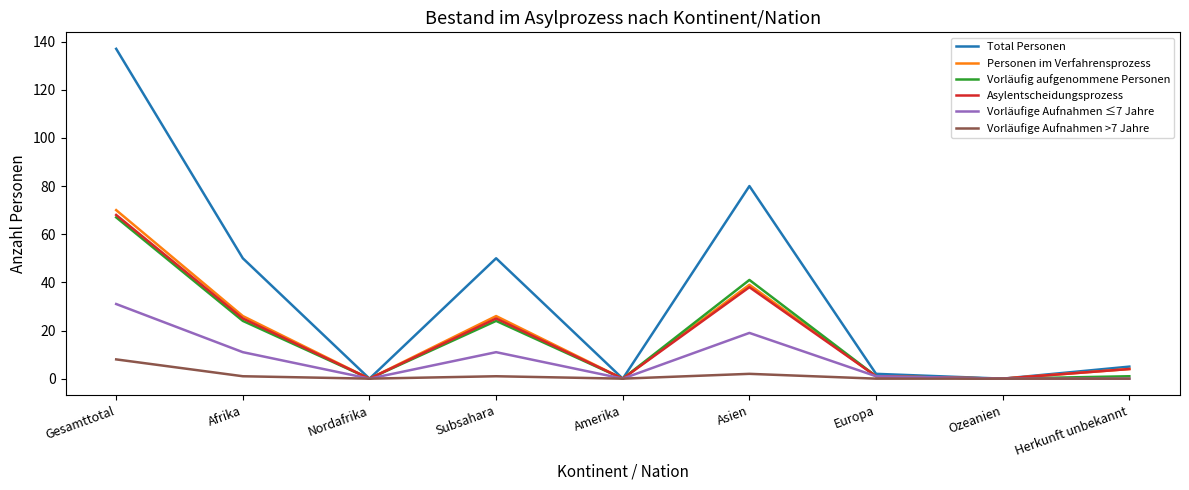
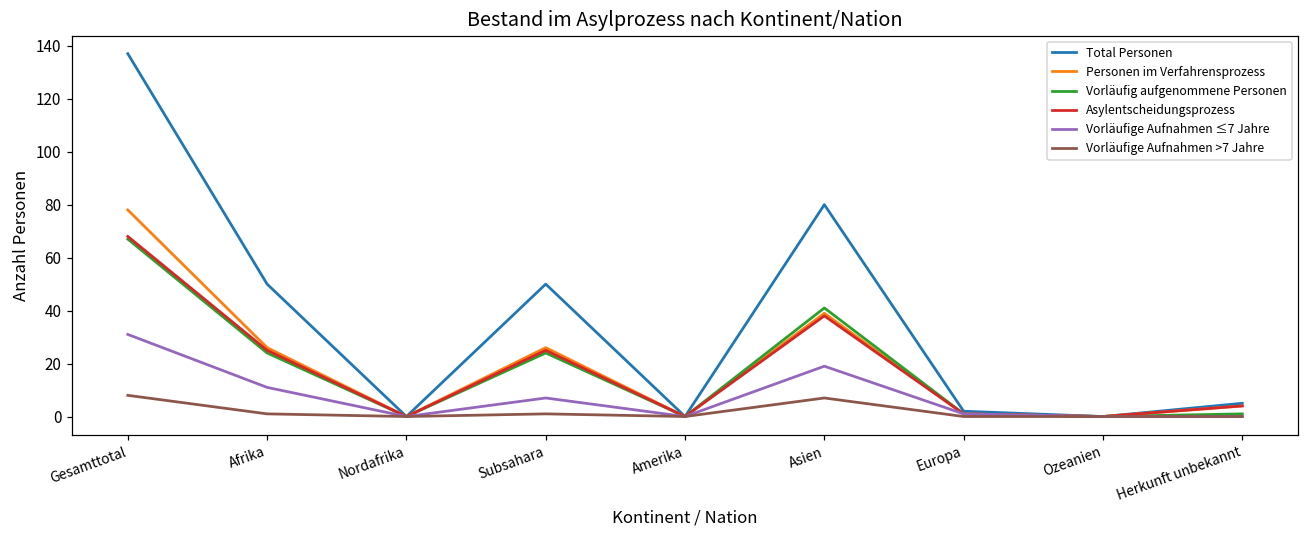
Personen im Verfahrensprozess, Gesamttotal: 70 -> 78
Vorläufige Aufnahmen ≤7 Jahre, Subsahara: 11 -> 7
Vorläufige Aufnahmen >7 Jahre, Asien: 2 -> 7
